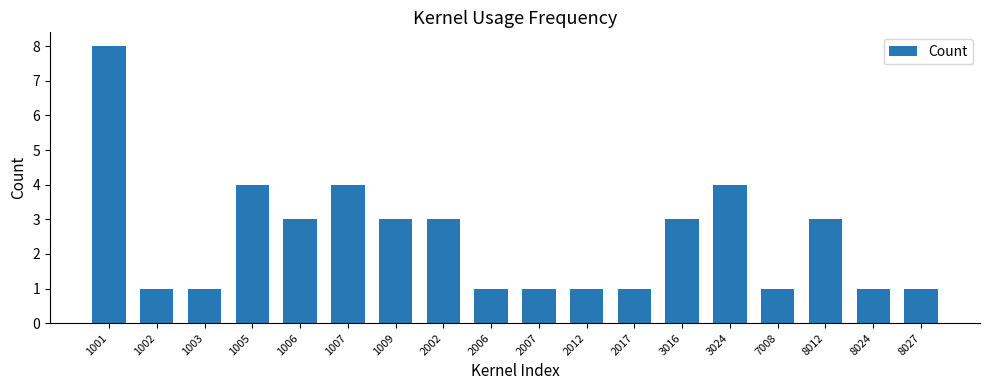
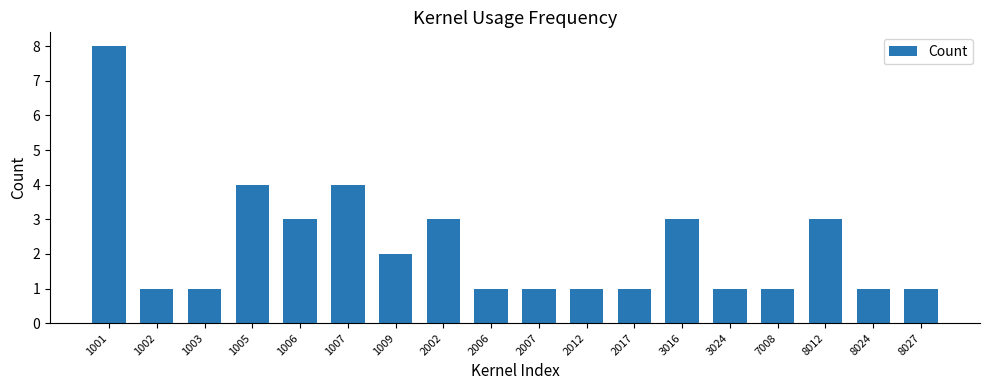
1009: 3 -> 2
3024: 4 -> 1
